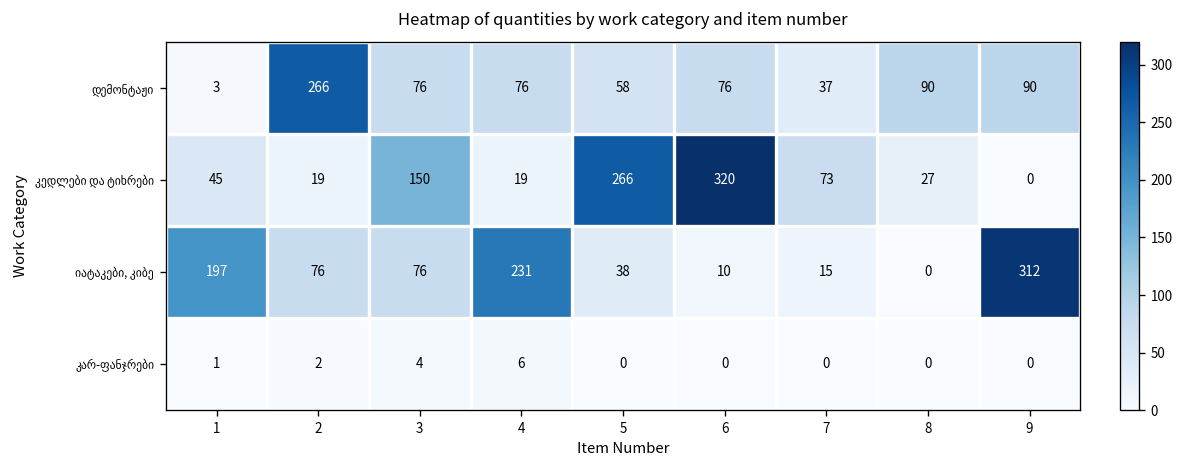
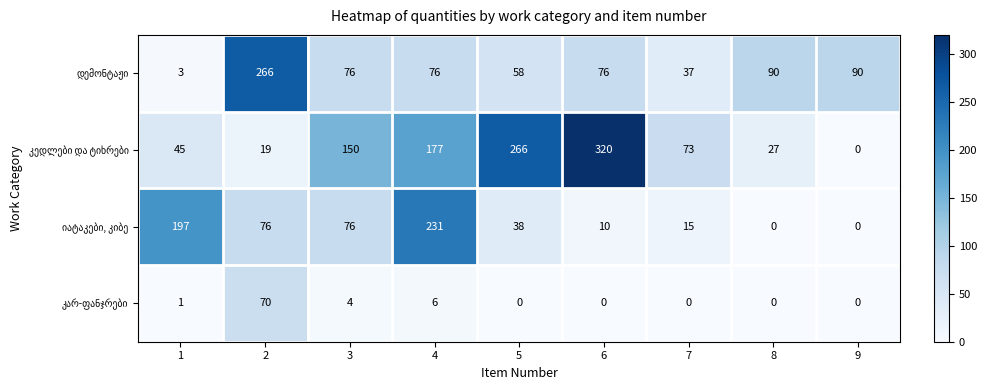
კედლები და ტიხრები, 4: 19 -> 177
იატაკები, კიბე, 9: 312 -> 0
კარ-ფანჯრები, 2: 2 -> 70
